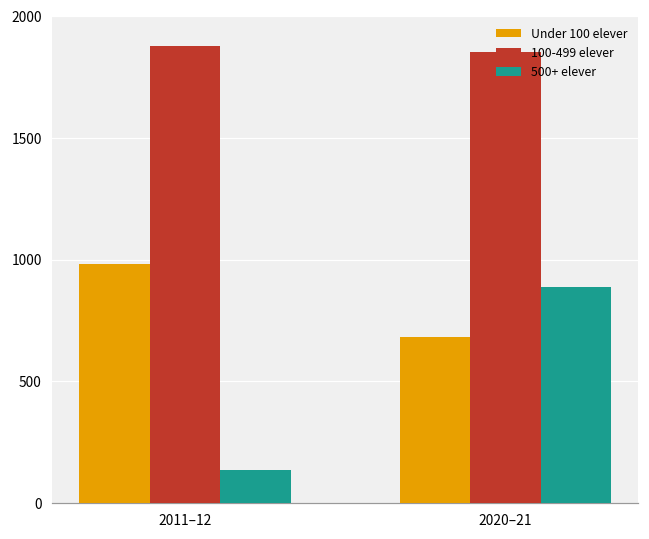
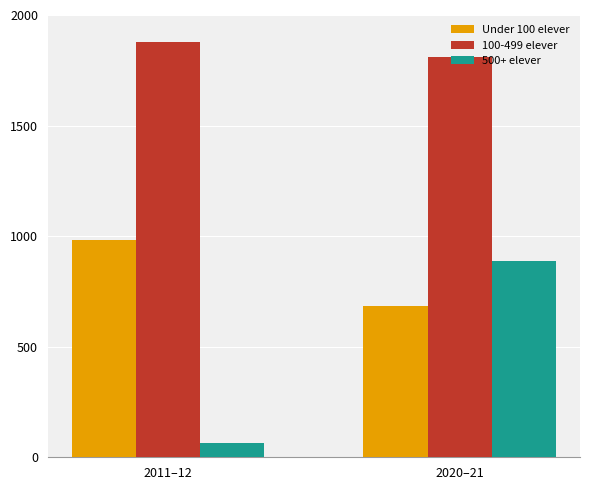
500+ elever, 2011–12: 140 -> 70
100-499 elever, 2020–21: 1860 -> 1810
